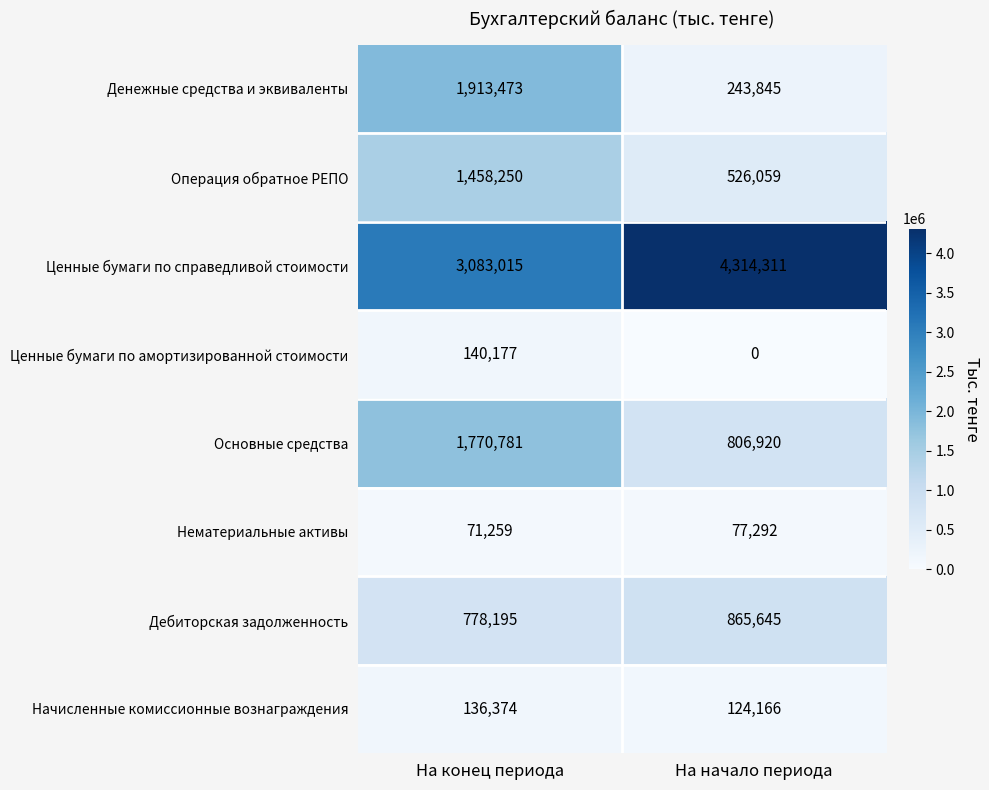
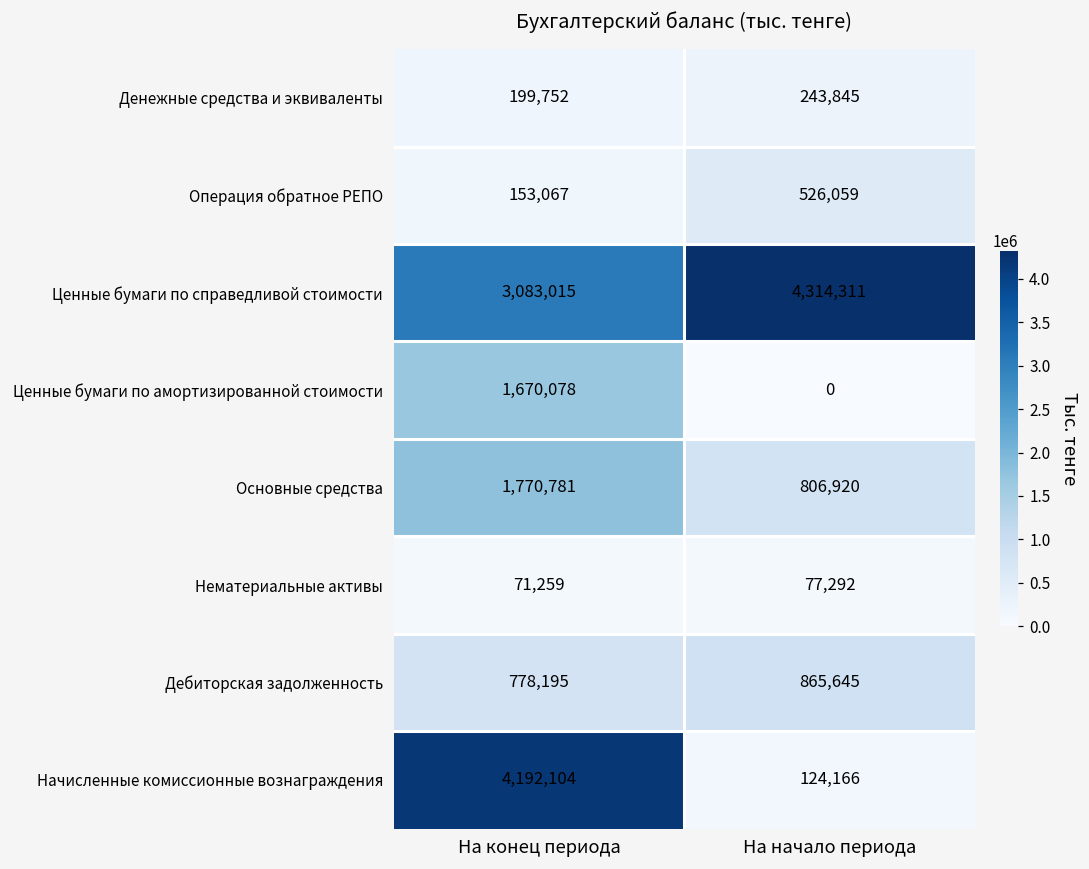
Денежные средства и эквиваленты, На конец периода: 1,913,473 -> 199,752
Операция обратное РЕПО, На конец периода: 1,458,250 -> 153,067
Ценные бумаги по амортизированной стоимости, На конец периода: 140,177 -> 1,670,078
Начисленные комиссионные вознаграждения, На конец периода: 136,374 -> 4,192,104
